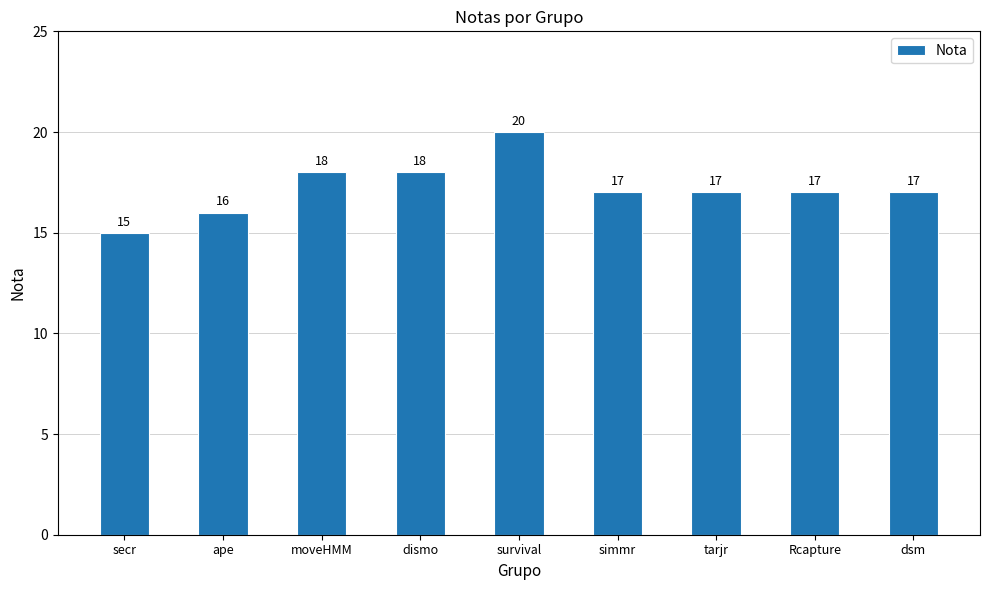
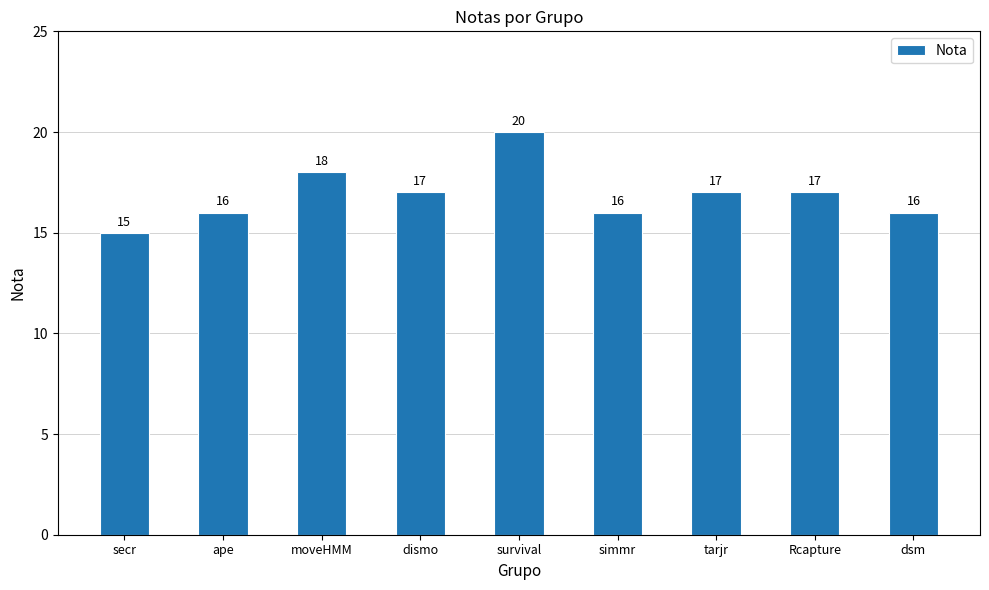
dismo: 18 -> 17
simmr: 17 -> 16
dsm: 17 -> 16
